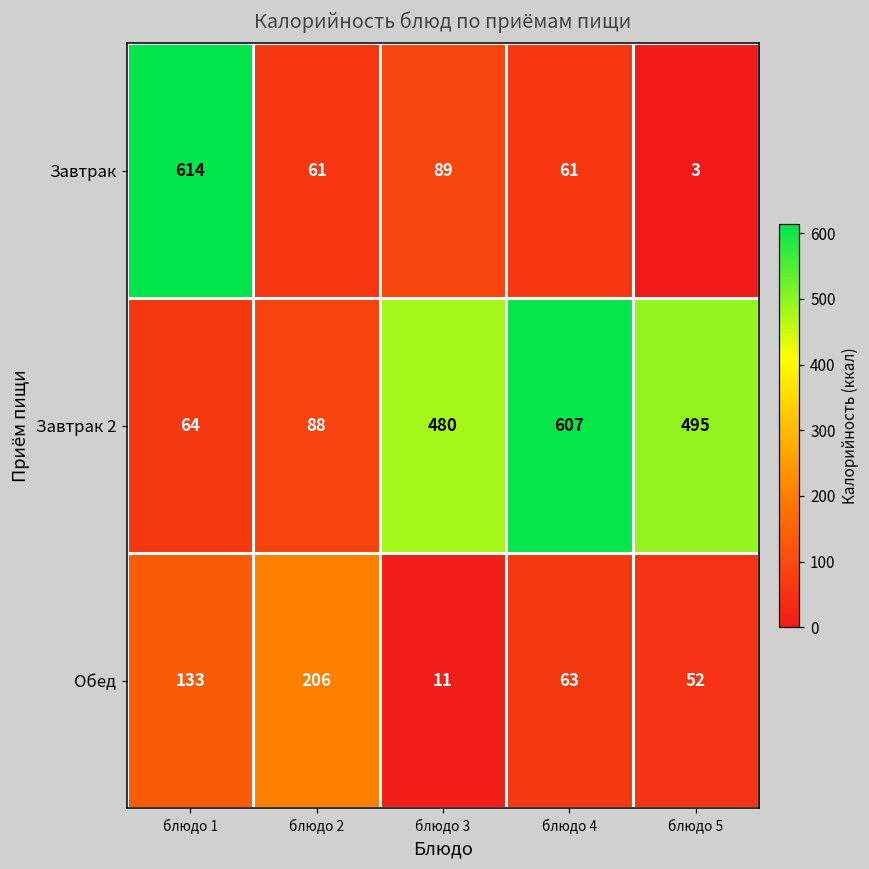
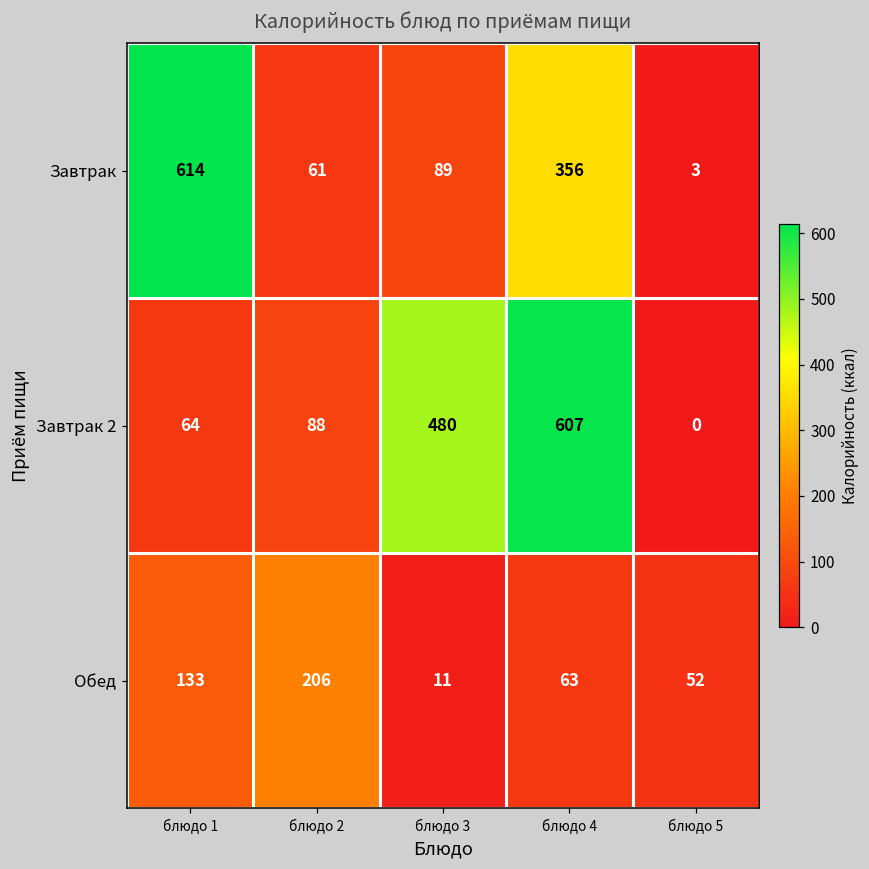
Завтрак, блюдо 4: 61 -> 356
Завтрак 2, блюдо 5: 495 -> 0
